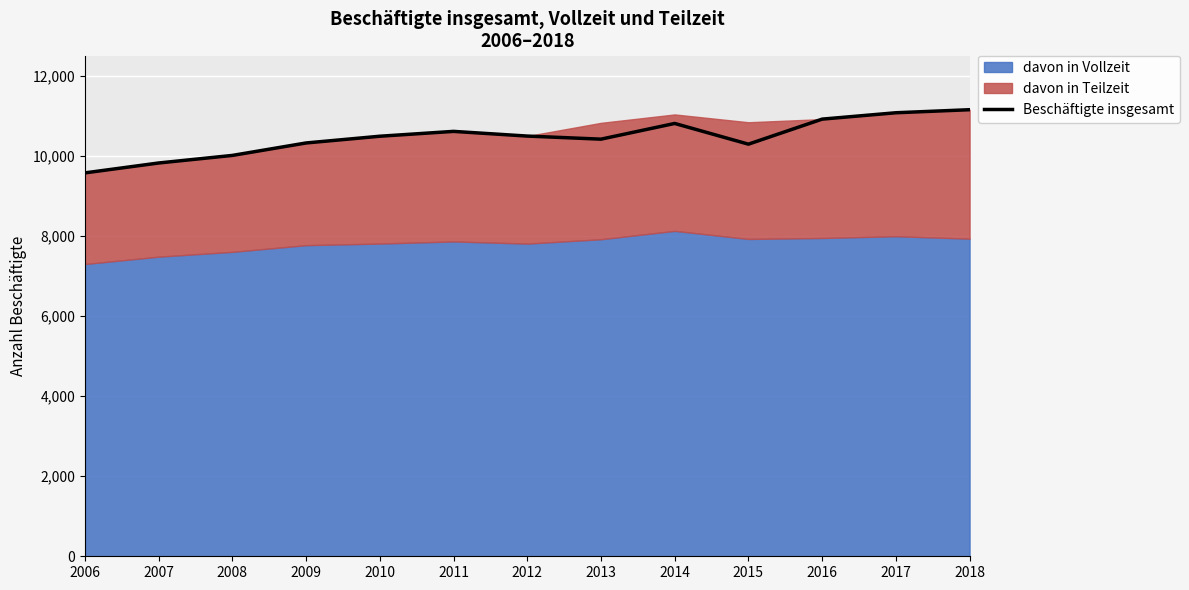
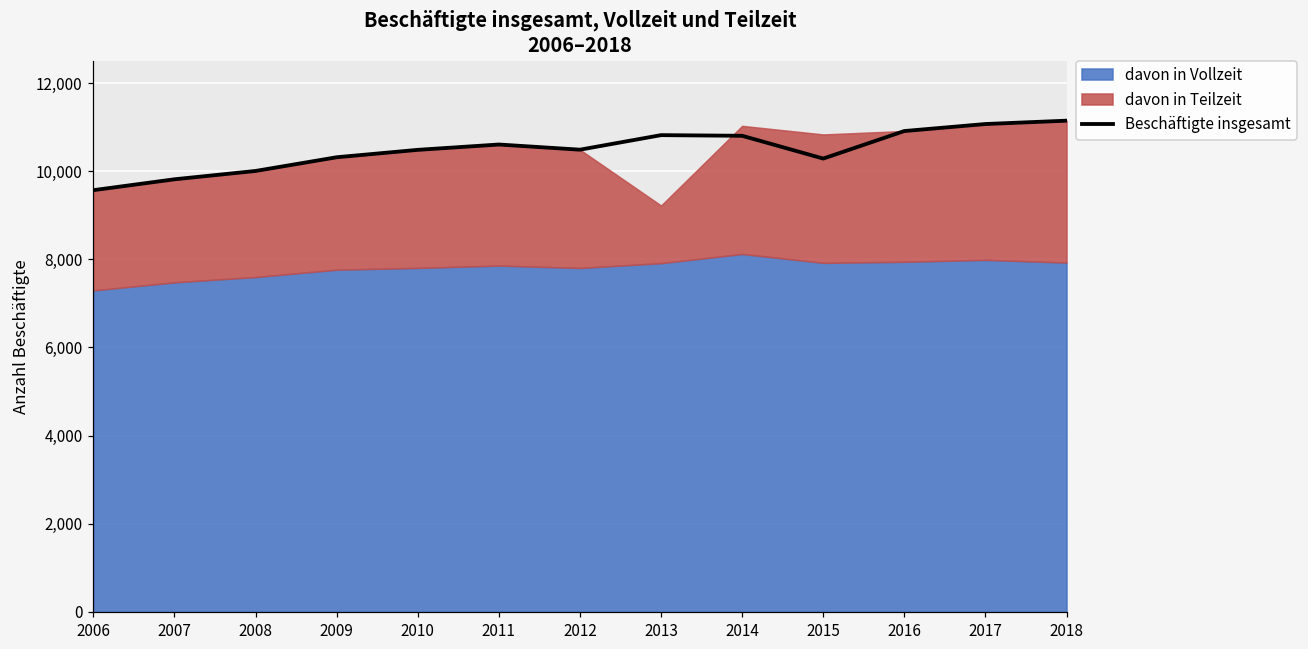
Beschäftigte insgesamt, 2013: 10,400 -> 10,800
davon in Teilzeit, 2013: 2,900 -> 1,300
